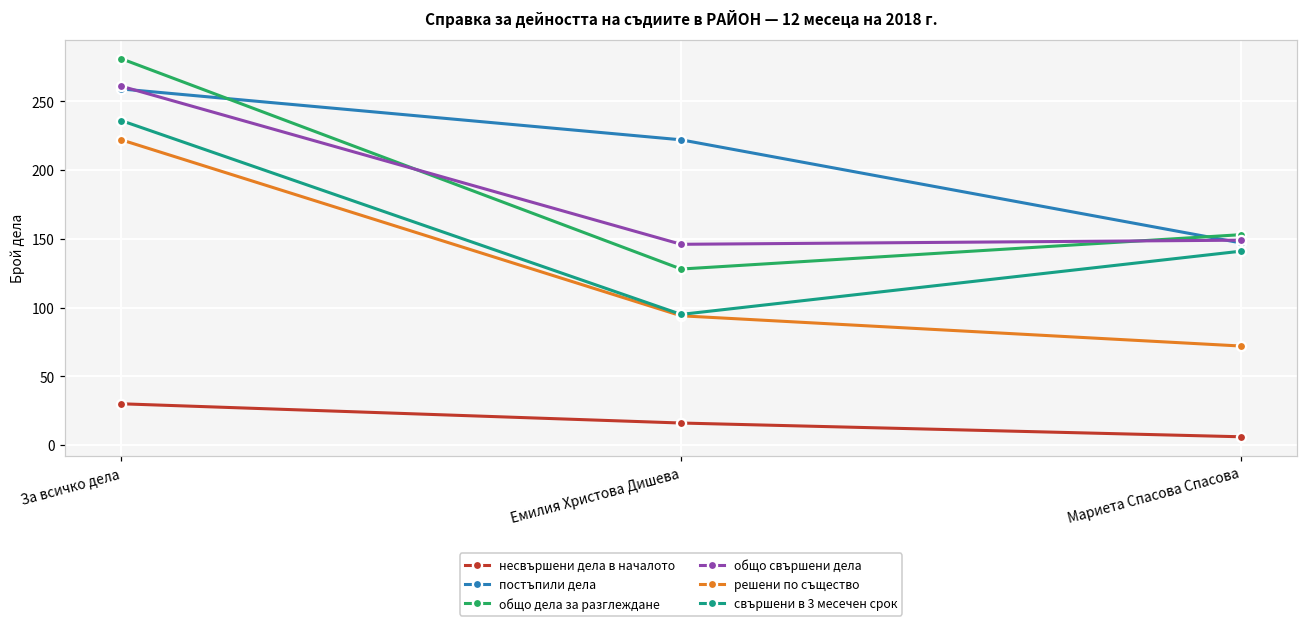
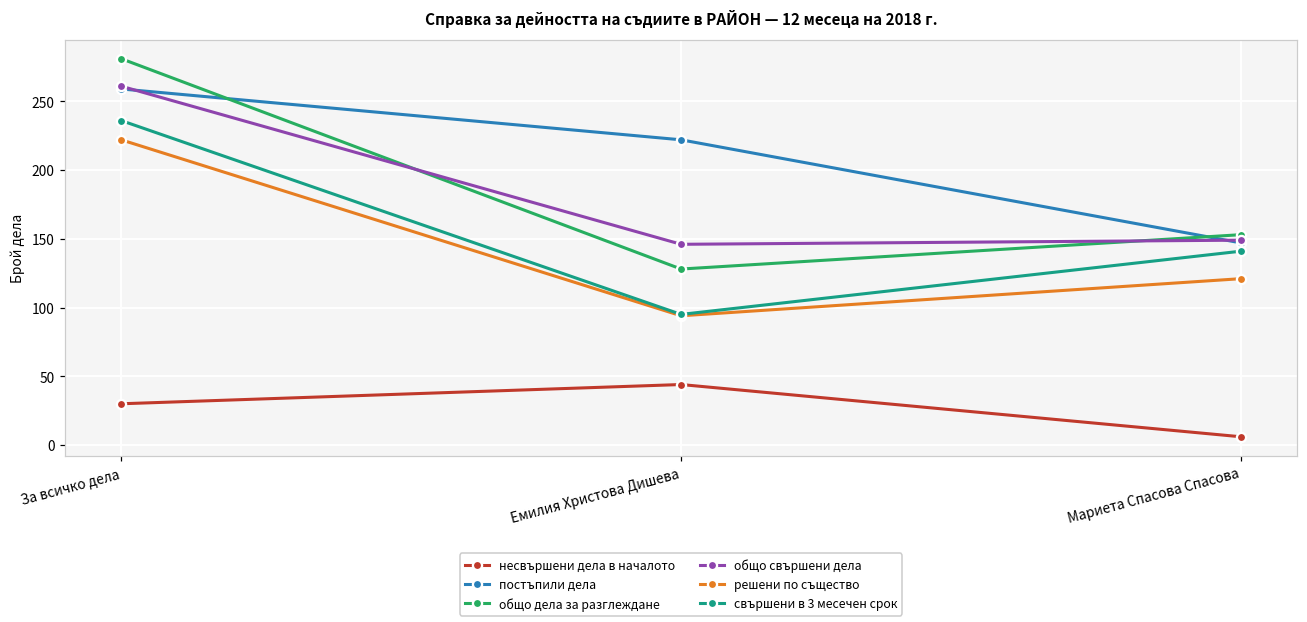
несвършени дела в началото, Емилия Христова Дишева: 16 -> 44
решени по същество, Мариета Спасова Спасова: 72 -> 121
